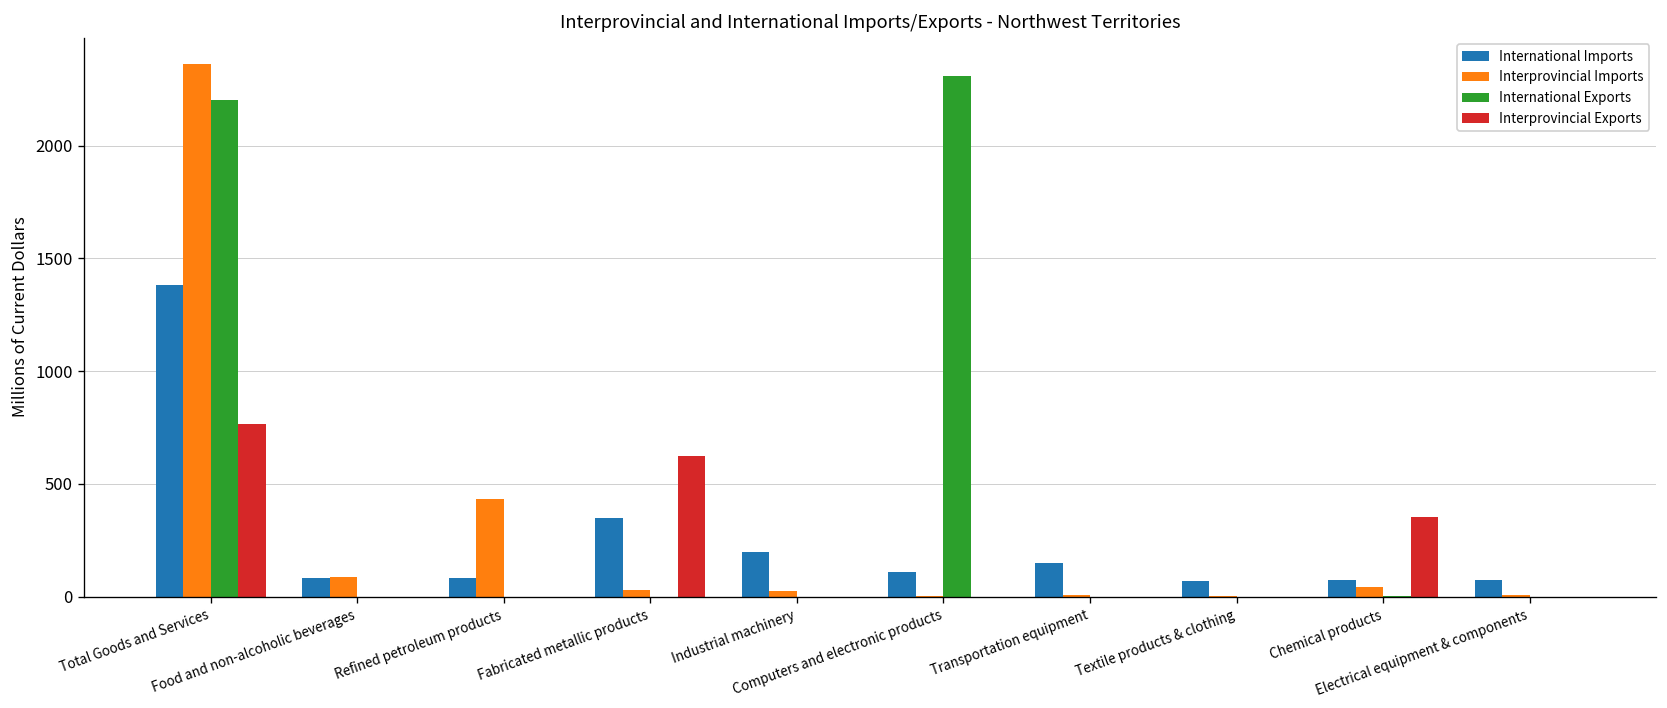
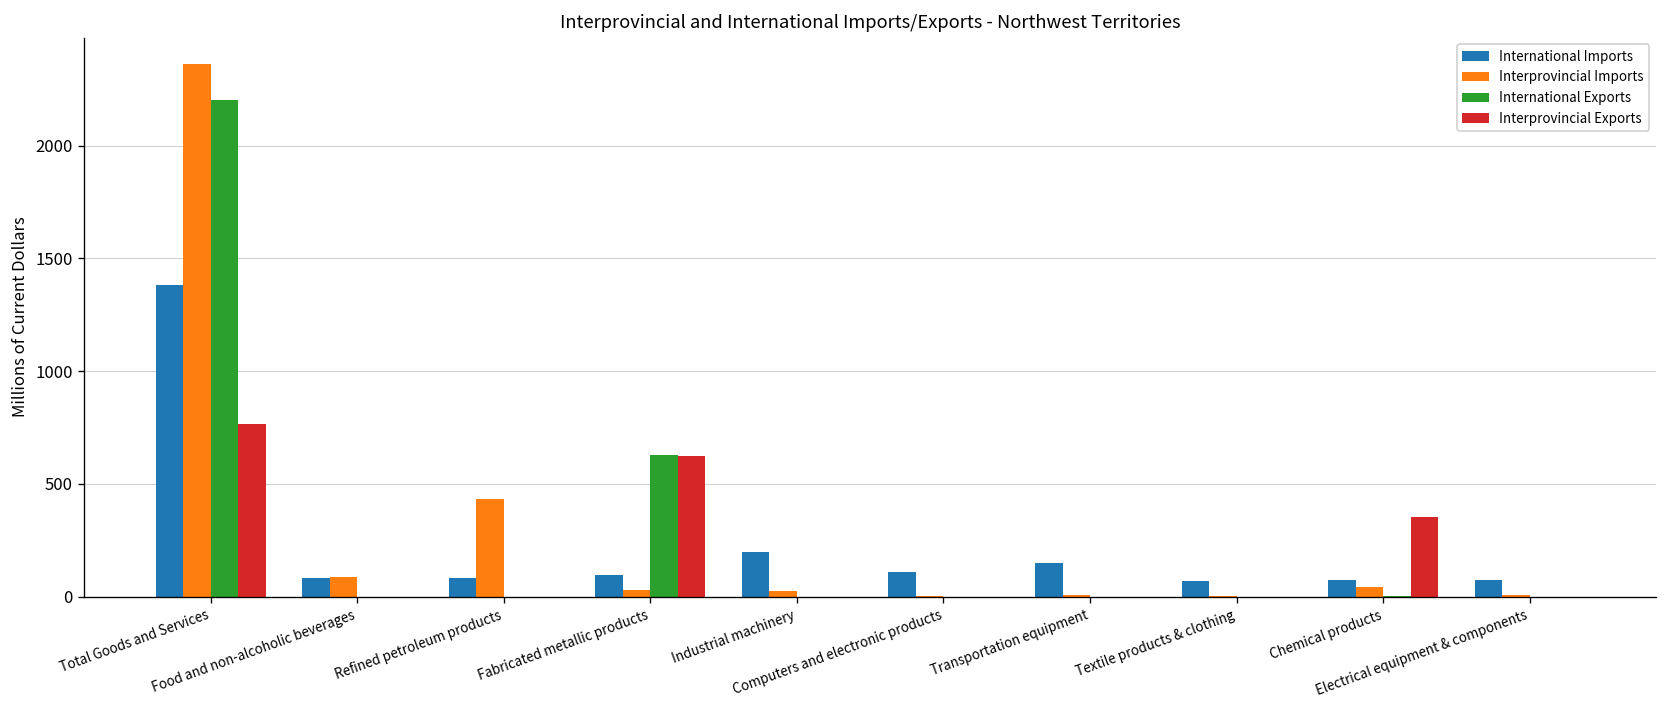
International Imports, Fabricated metallic products: 350 -> 100
International Exports, Fabricated metallic products: 0 -> 630
International Exports, Computers and electronic products: 2310 -> 0
